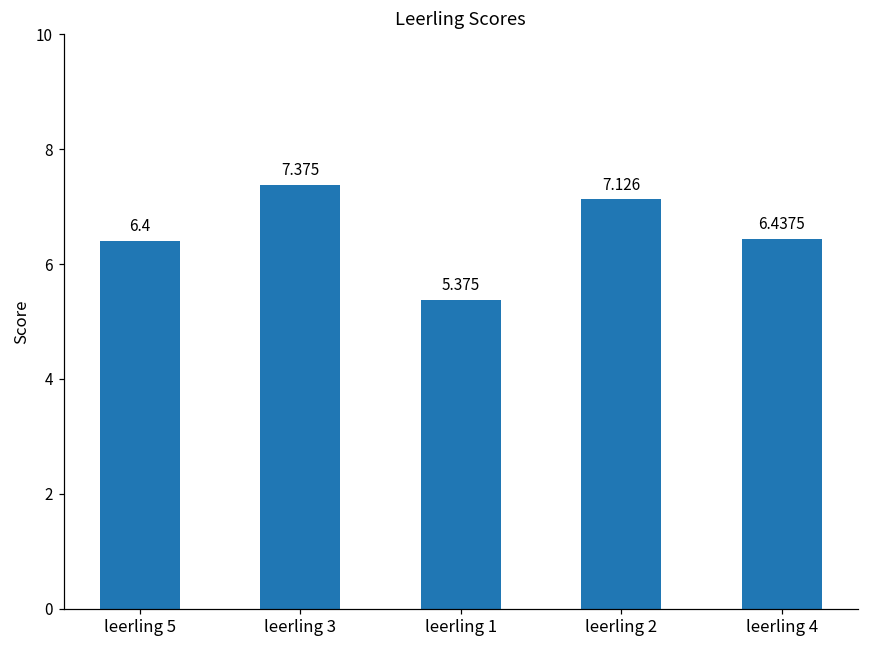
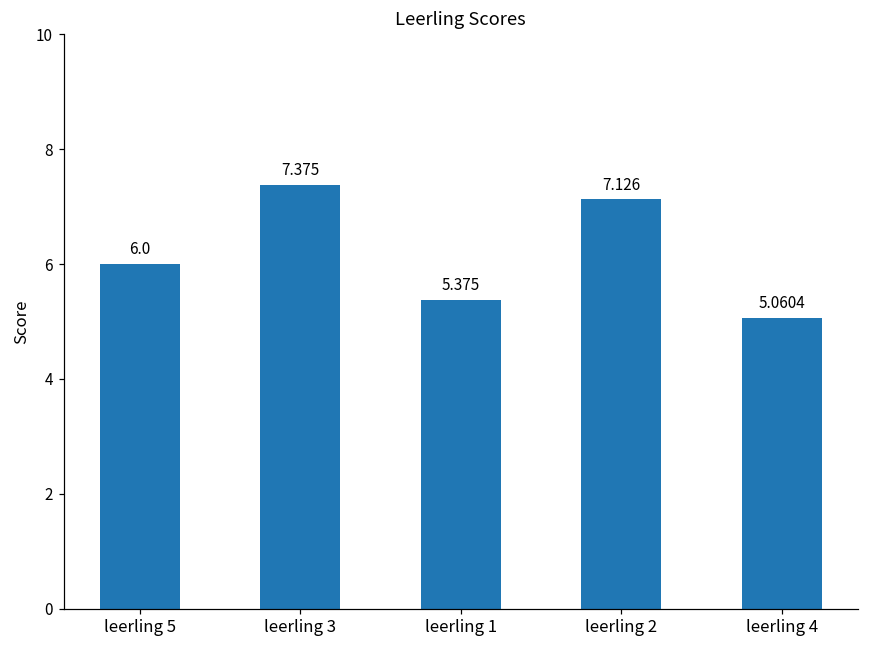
leerling 5: 6.4 -> 6.0
leerling 4: 6.4375 -> 5.0604
